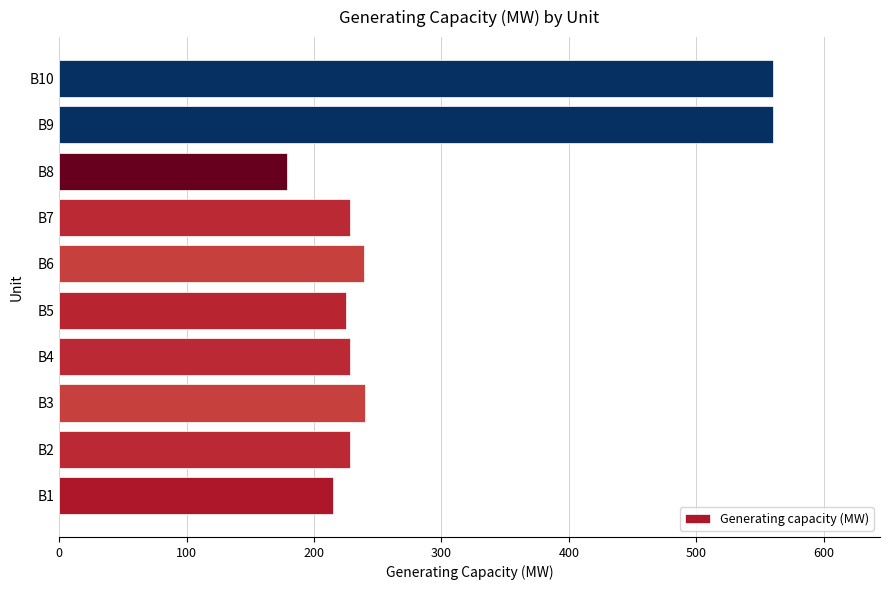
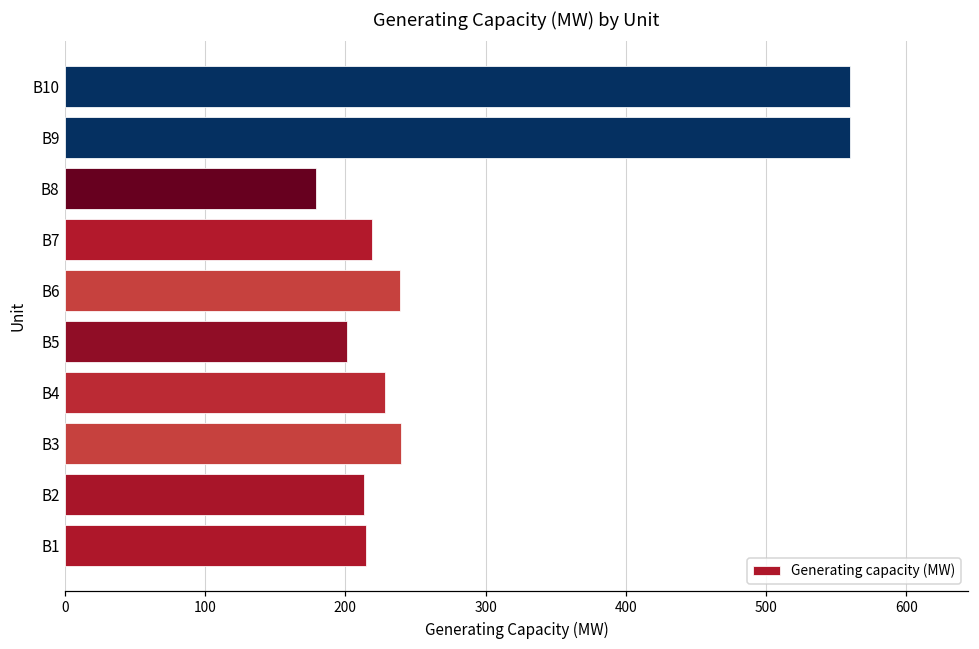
B7: 228 -> 219
B5: 225 -> 201
B2: 228 -> 213
